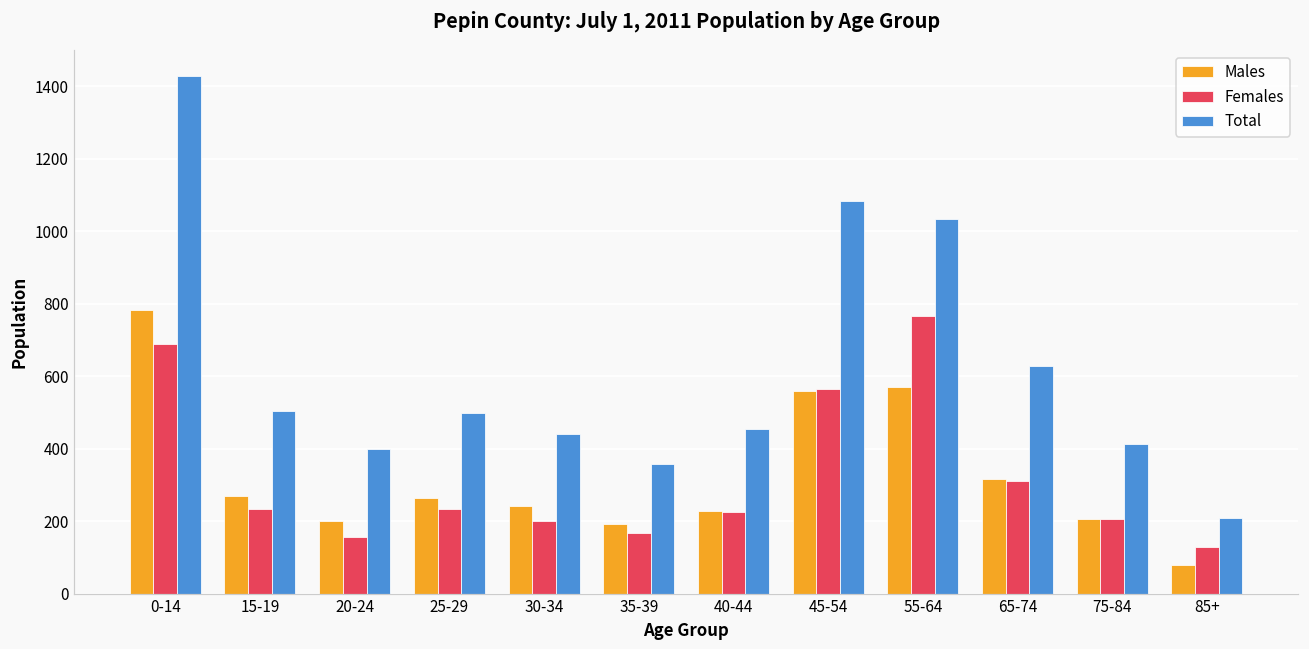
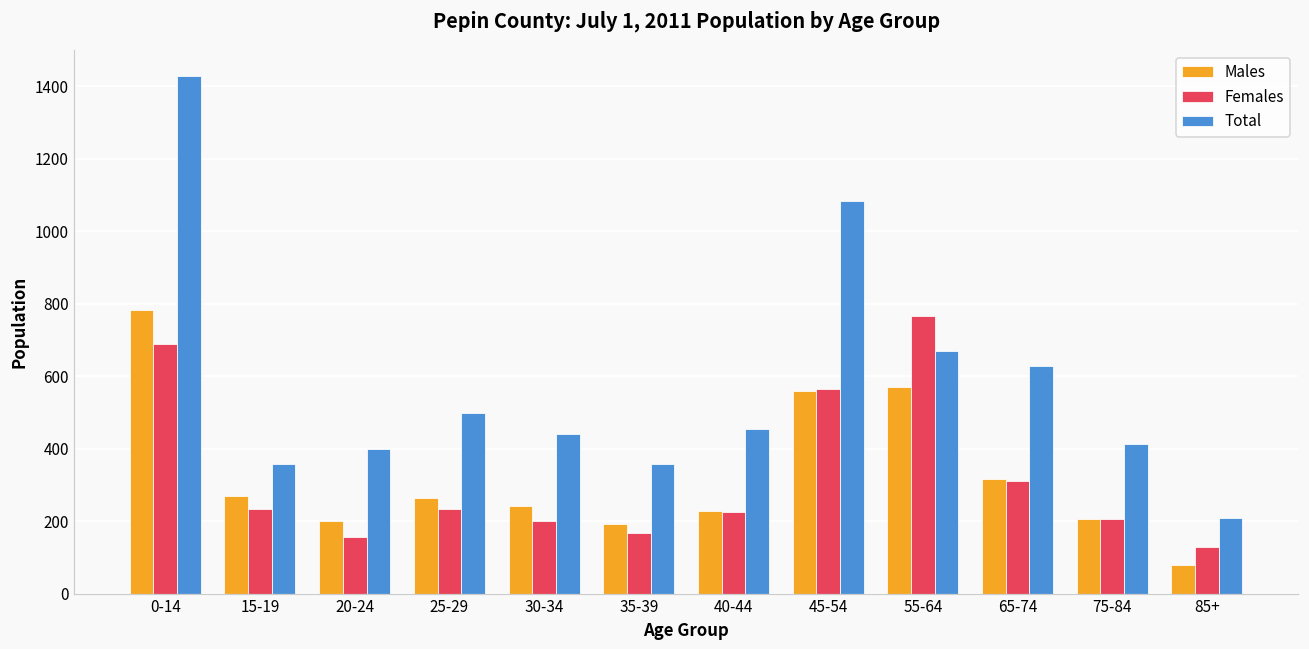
Total, 15-19: 500 -> 360
Total, 55-64: 1030 -> 670
